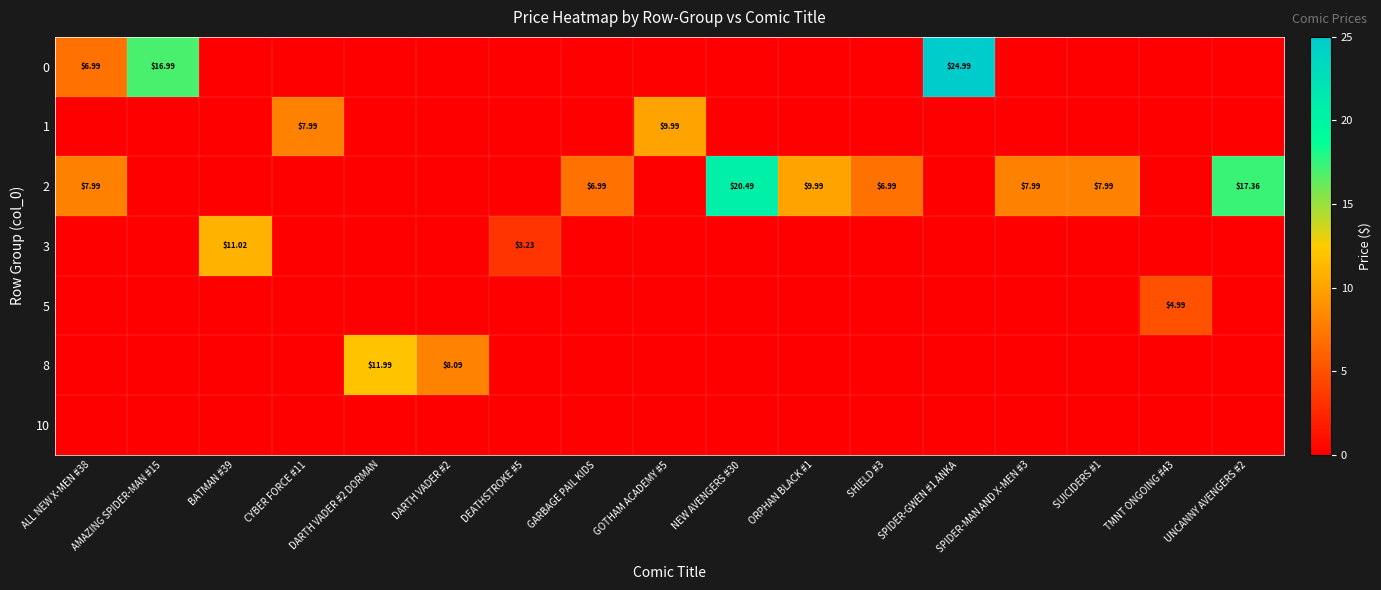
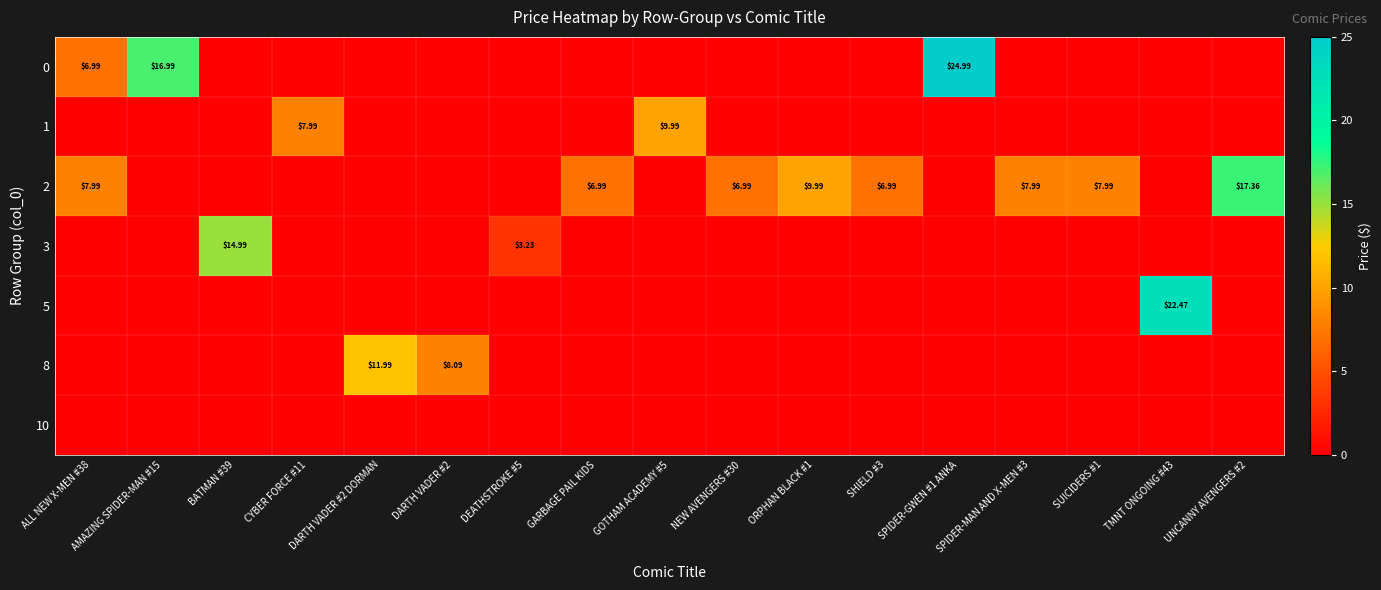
2, NEW AVENGERS #30: $20.49 -> $6.99
3, BATMAN #39: $11.02 -> $14.99
5, TMNT ONGOING #43: $4.99 -> $22.47
